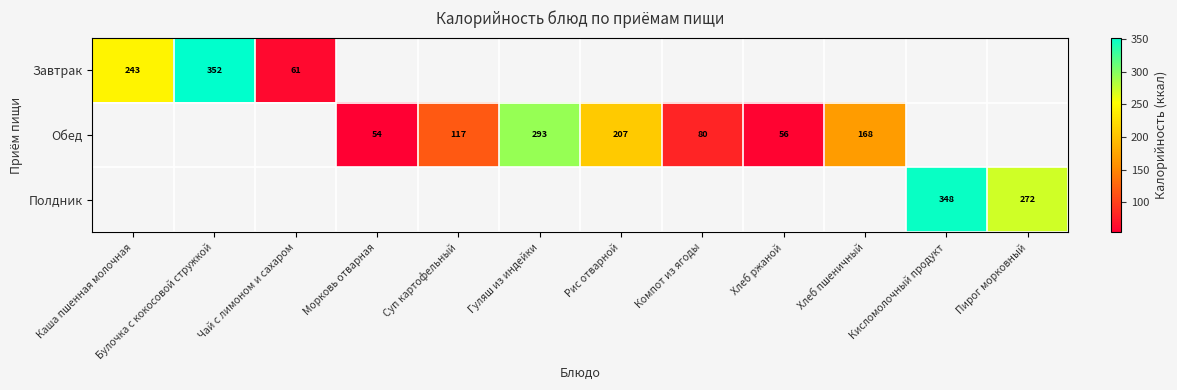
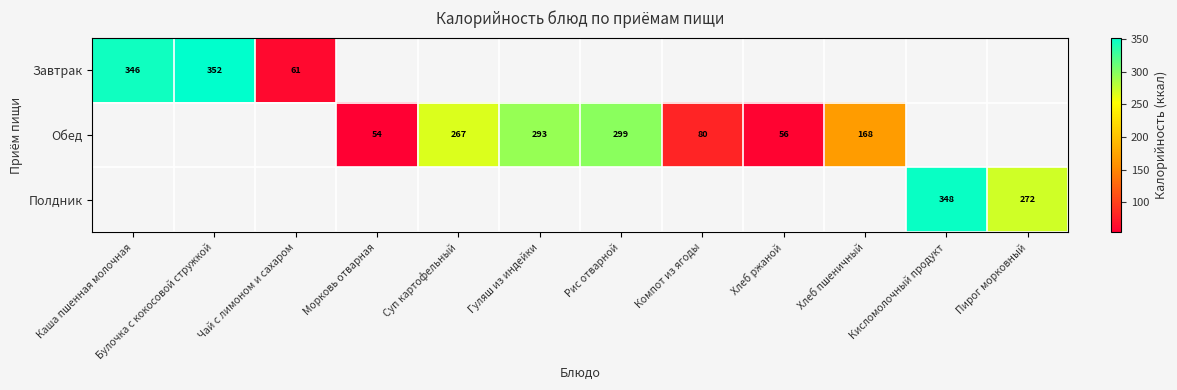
Завтрак, Каша пшенная молочная: 243 -> 346
Обед, Суп картофельный: 117 -> 267
Обед, Рис отварной: 207 -> 299
